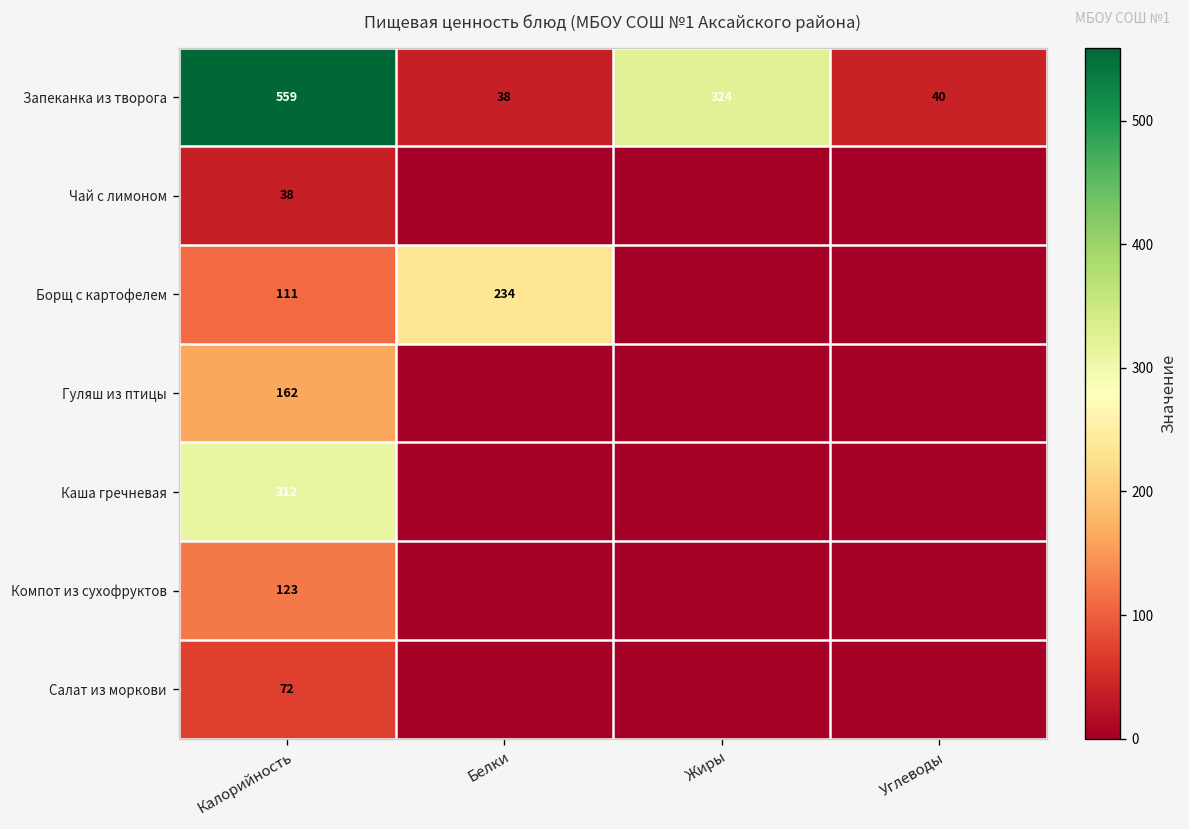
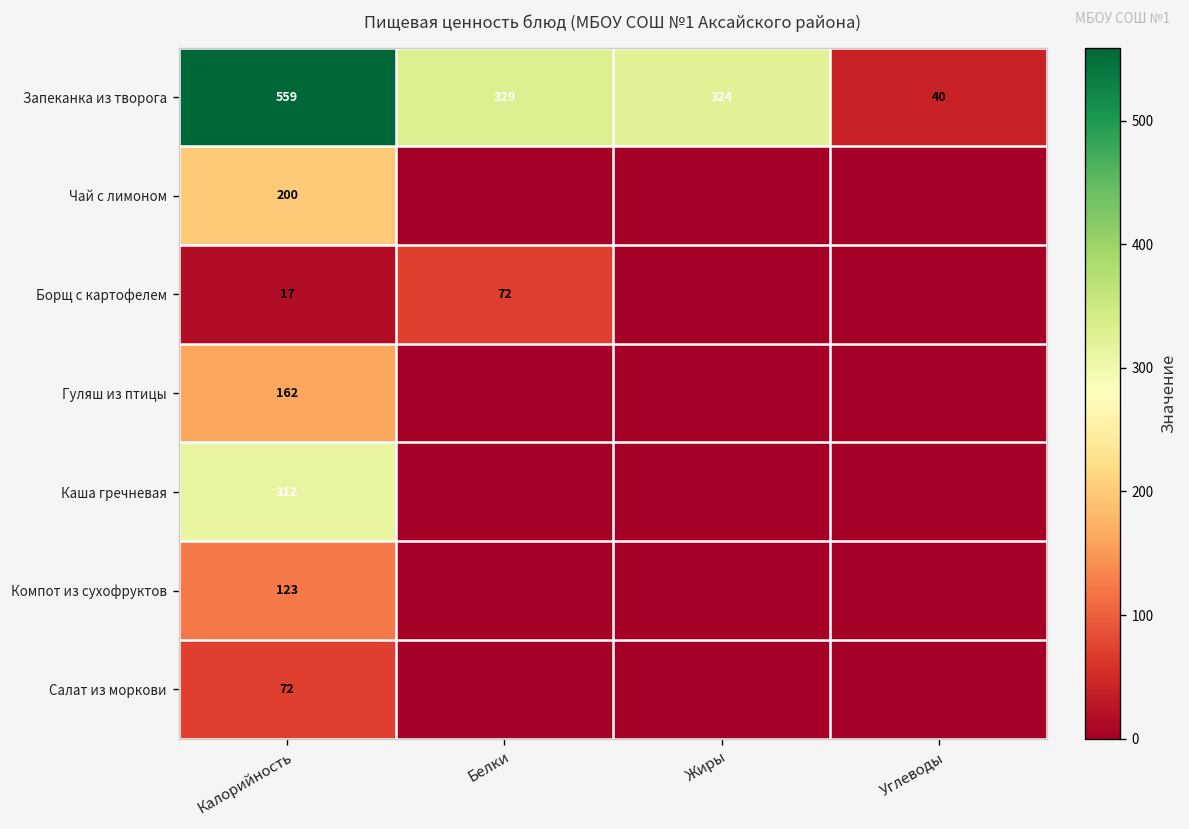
Запеканка из творога, Белки: 38 -> 329
Чай с лимоном, Калорийность: 38 -> 200
Борщ с картофелем, Калорийность: 111 -> 17
Борщ с картофелем, Белки: 234 -> 72
